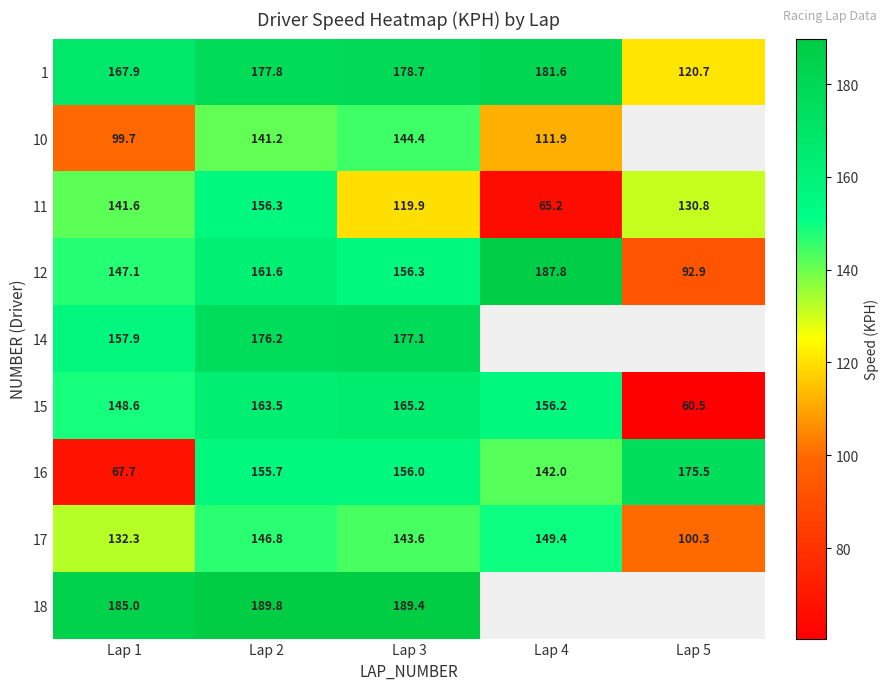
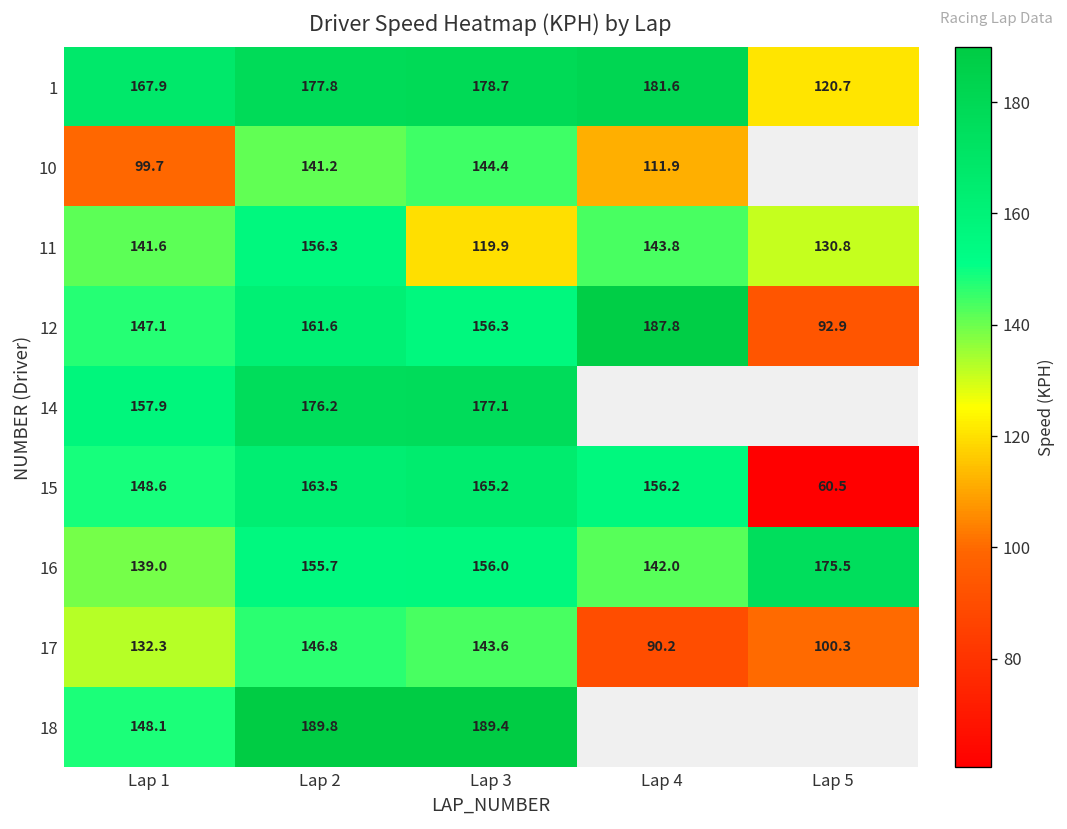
11, Lap 4: 65.2 -> 143.8
16, Lap 1: 67.7 -> 139.0
17, Lap 4: 149.4 -> 90.2
18, Lap 1: 185.0 -> 148.1
